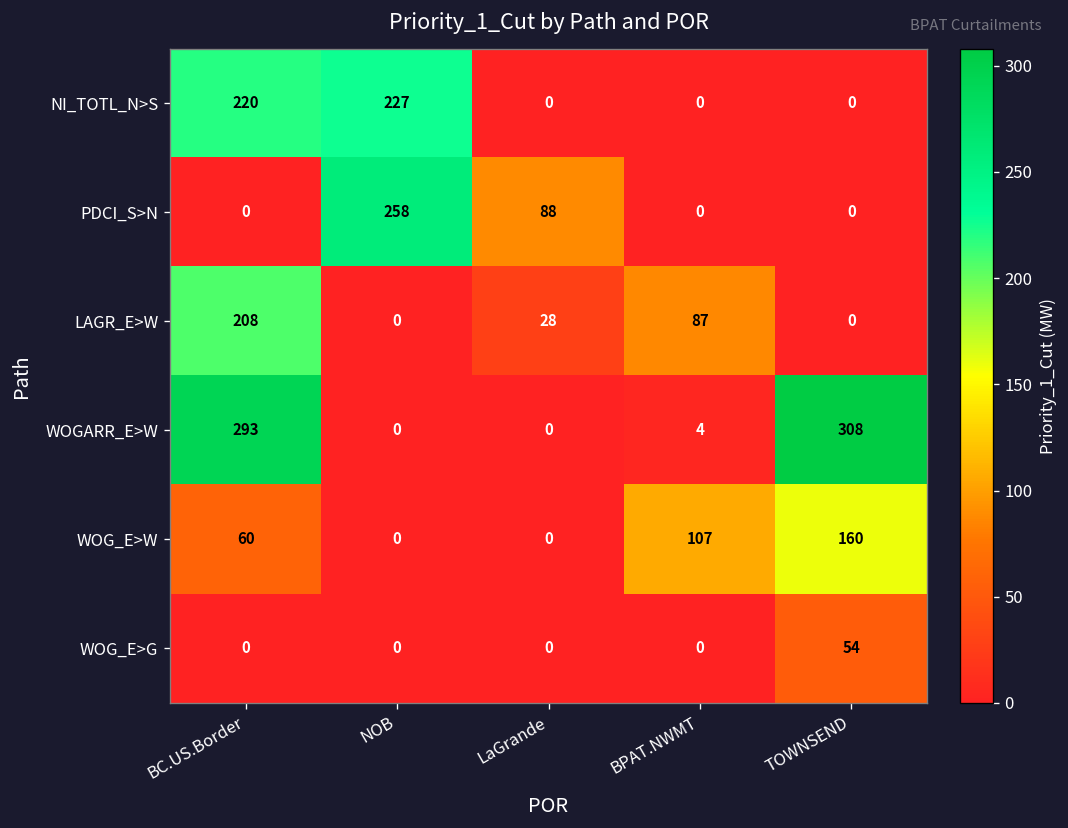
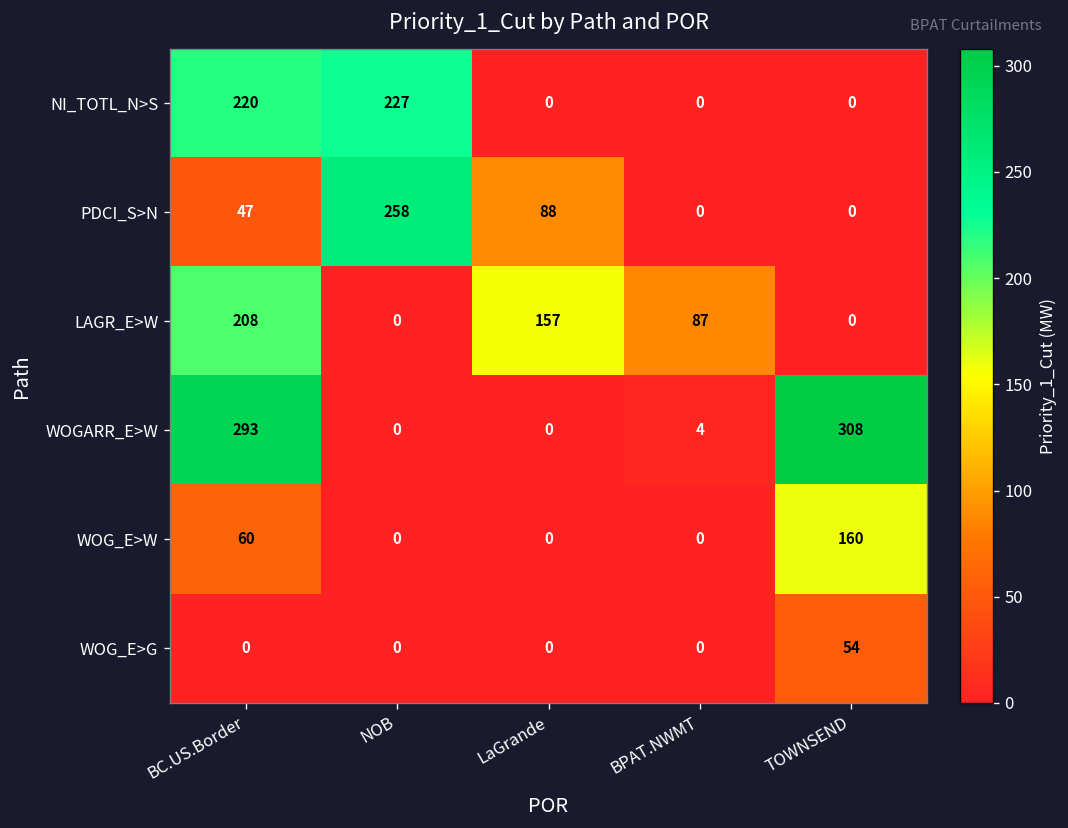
PDCI_S>N, BC.US.Border: 0 -> 47
LAGR_E>W, LaGrande: 28 -> 157
WOG_E>W, BPAT.NWMT: 107 -> 0
